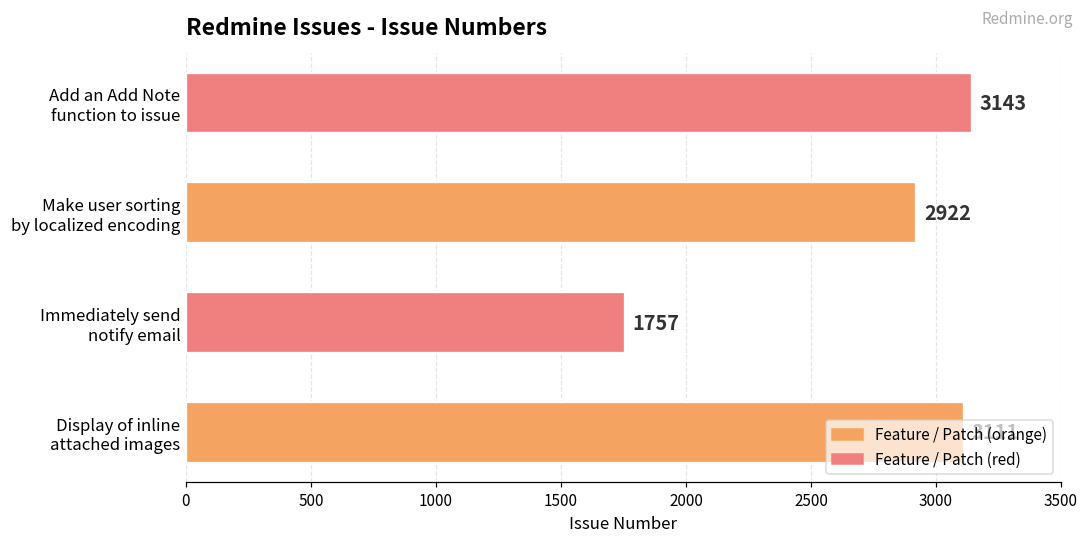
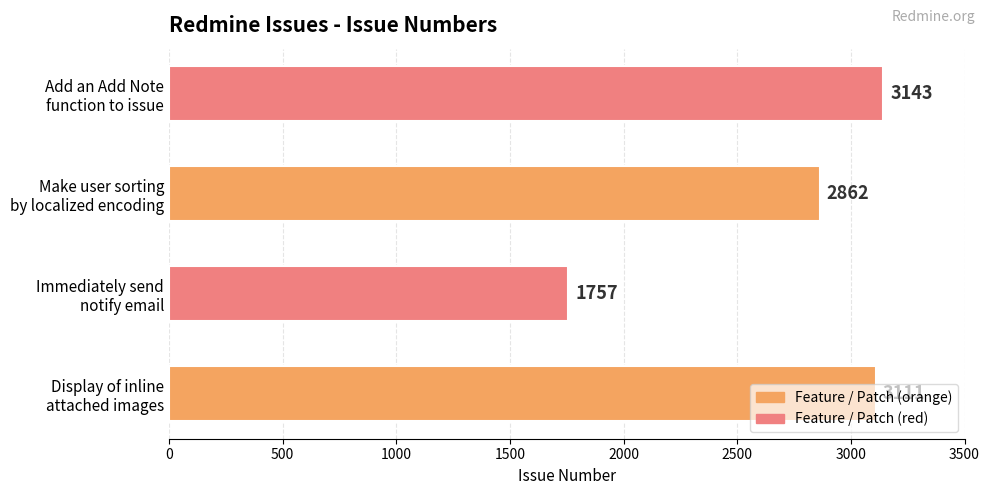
Make user sorting by localized encoding: 2922 -> 2862
